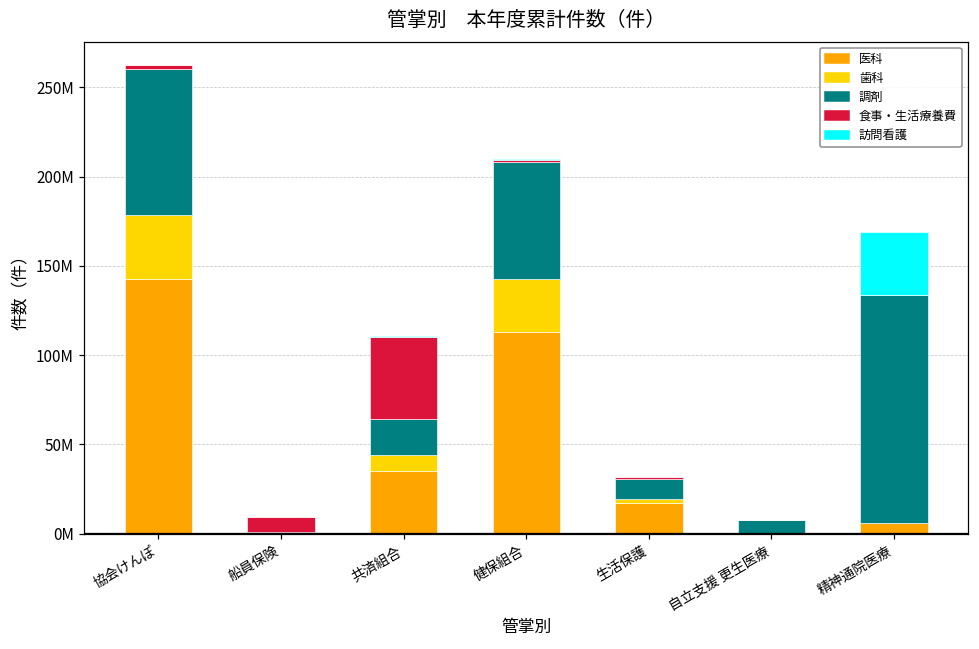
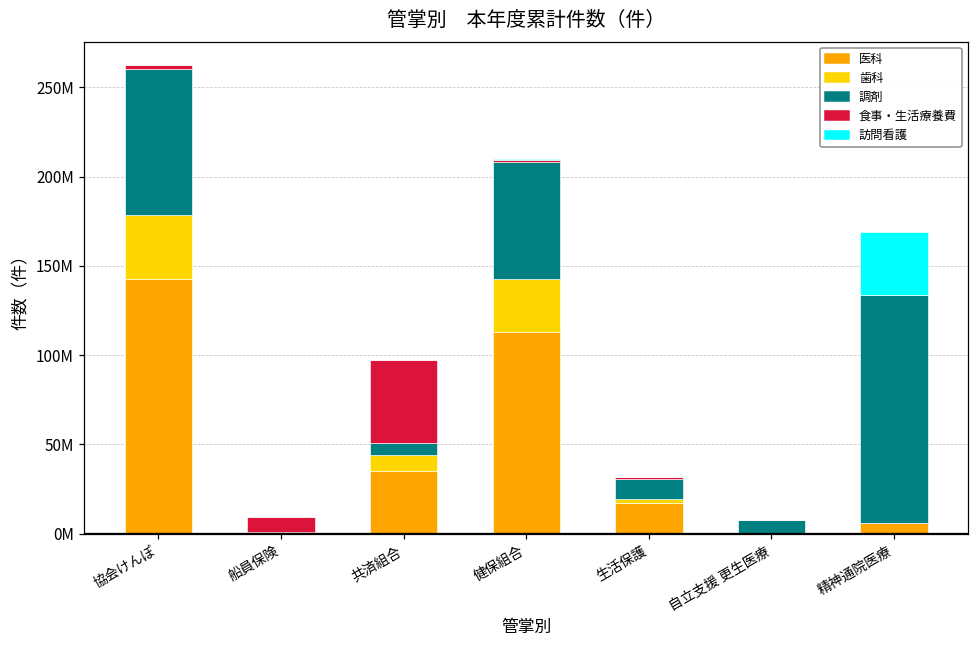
調剤, 共済組合: 20000000 -> 7000000
